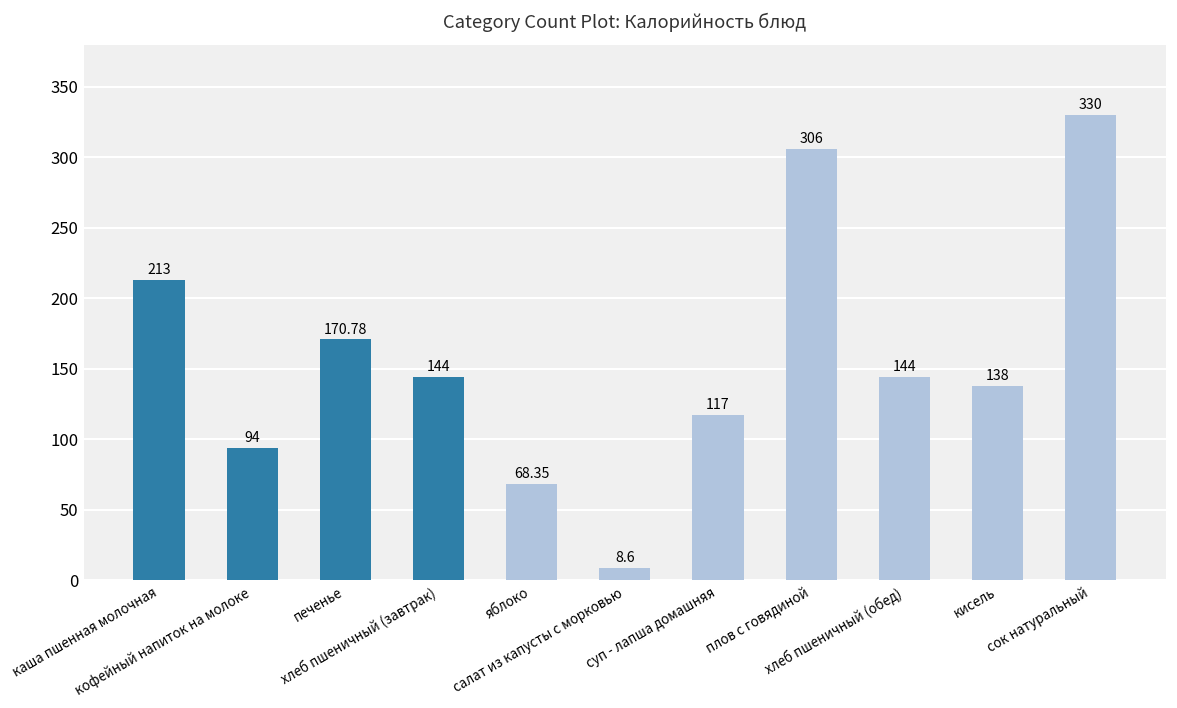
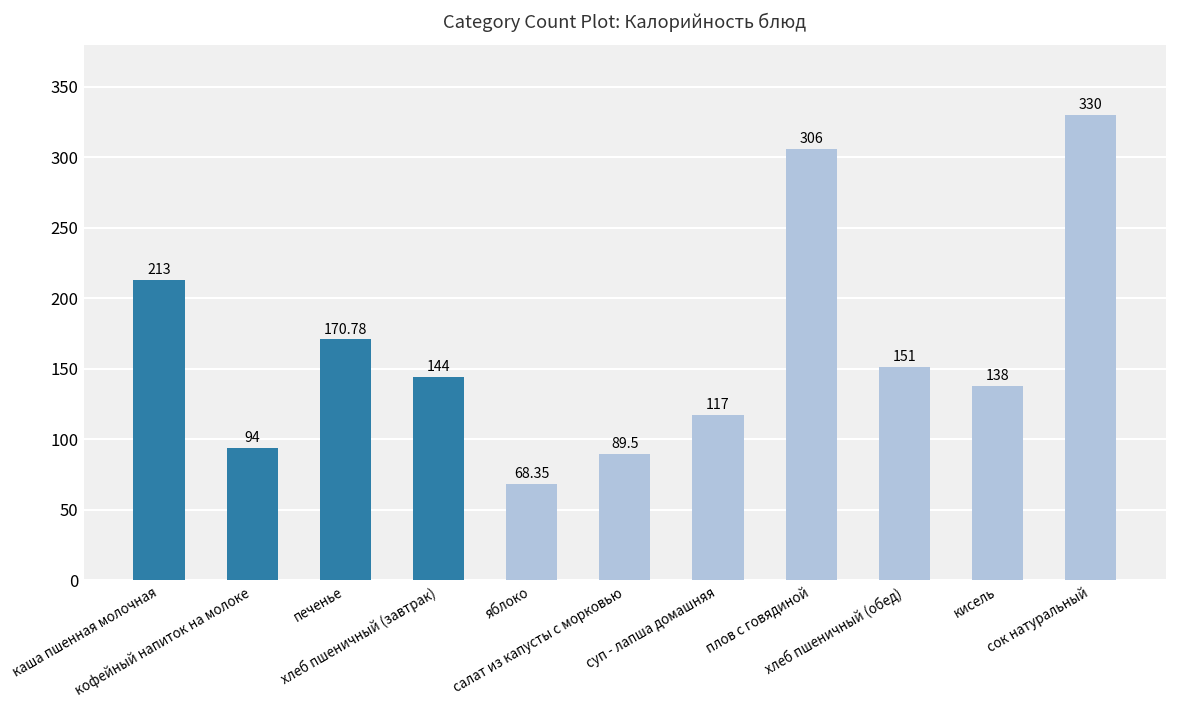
салат из капусты с морковью: 8.6 -> 89.5
хлеб пшеничный (обед): 144 -> 151
